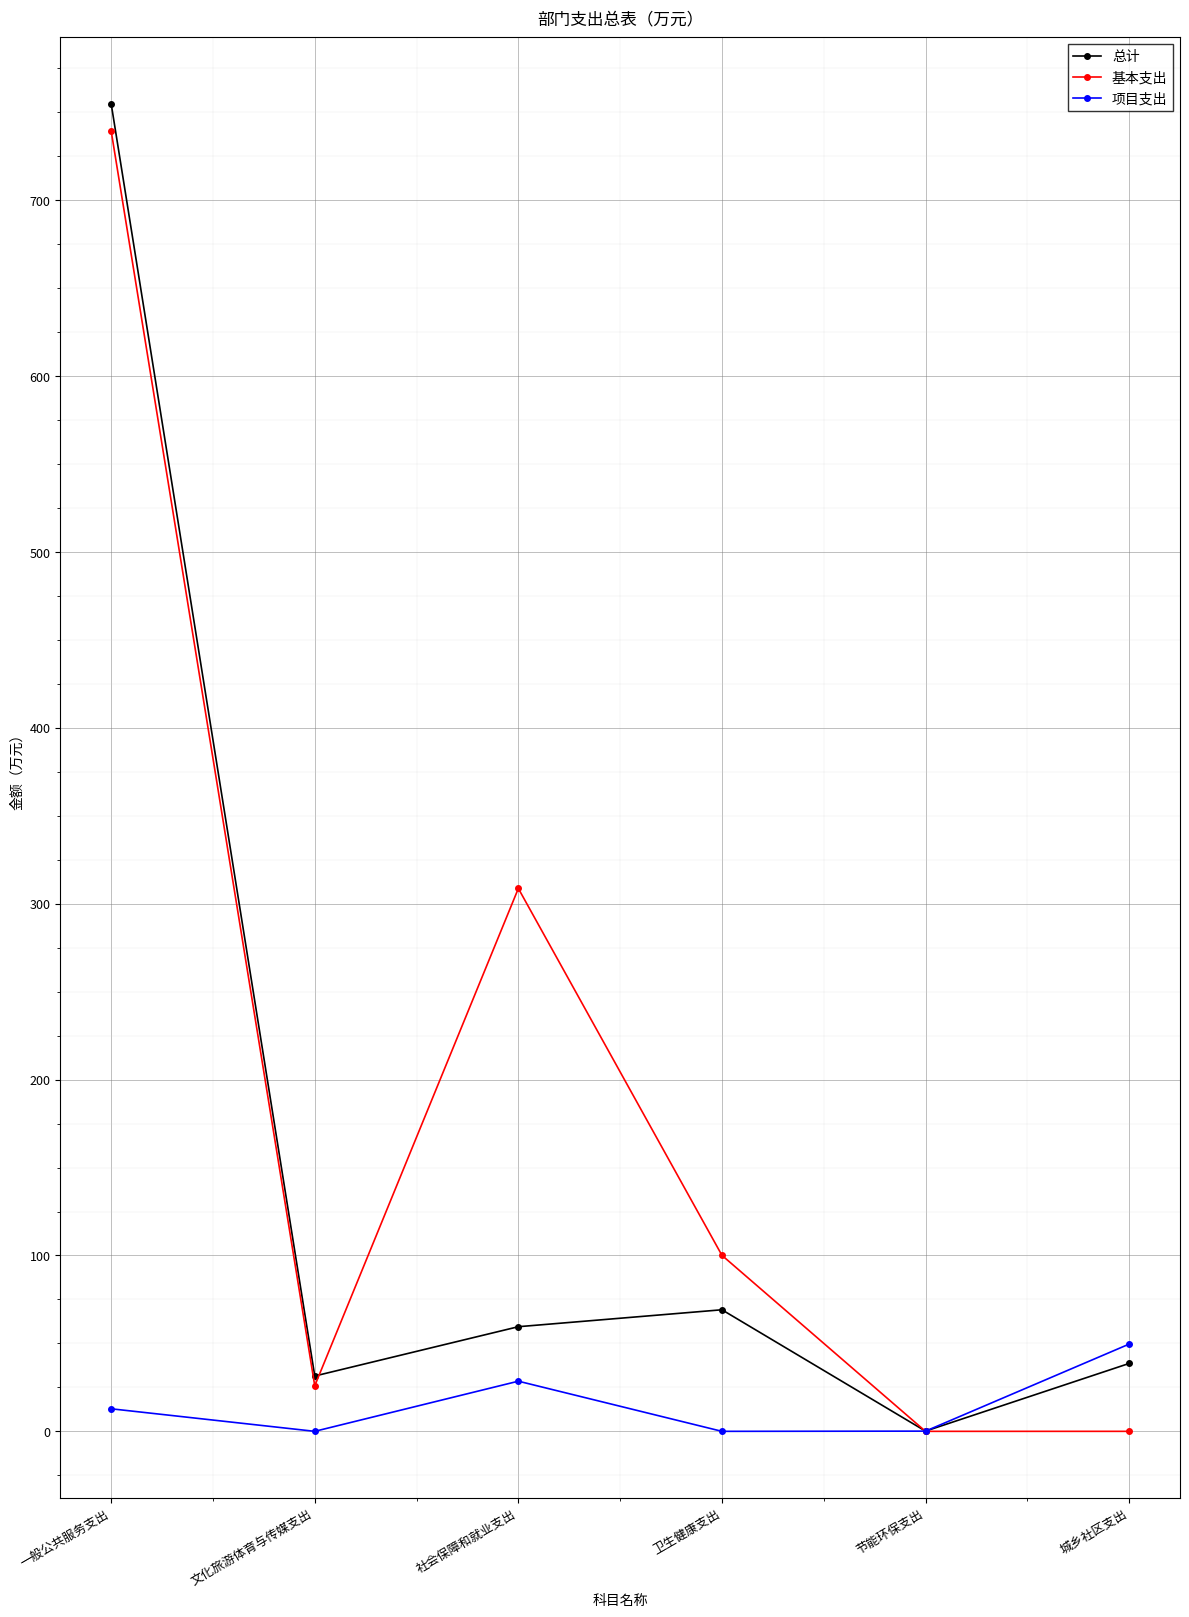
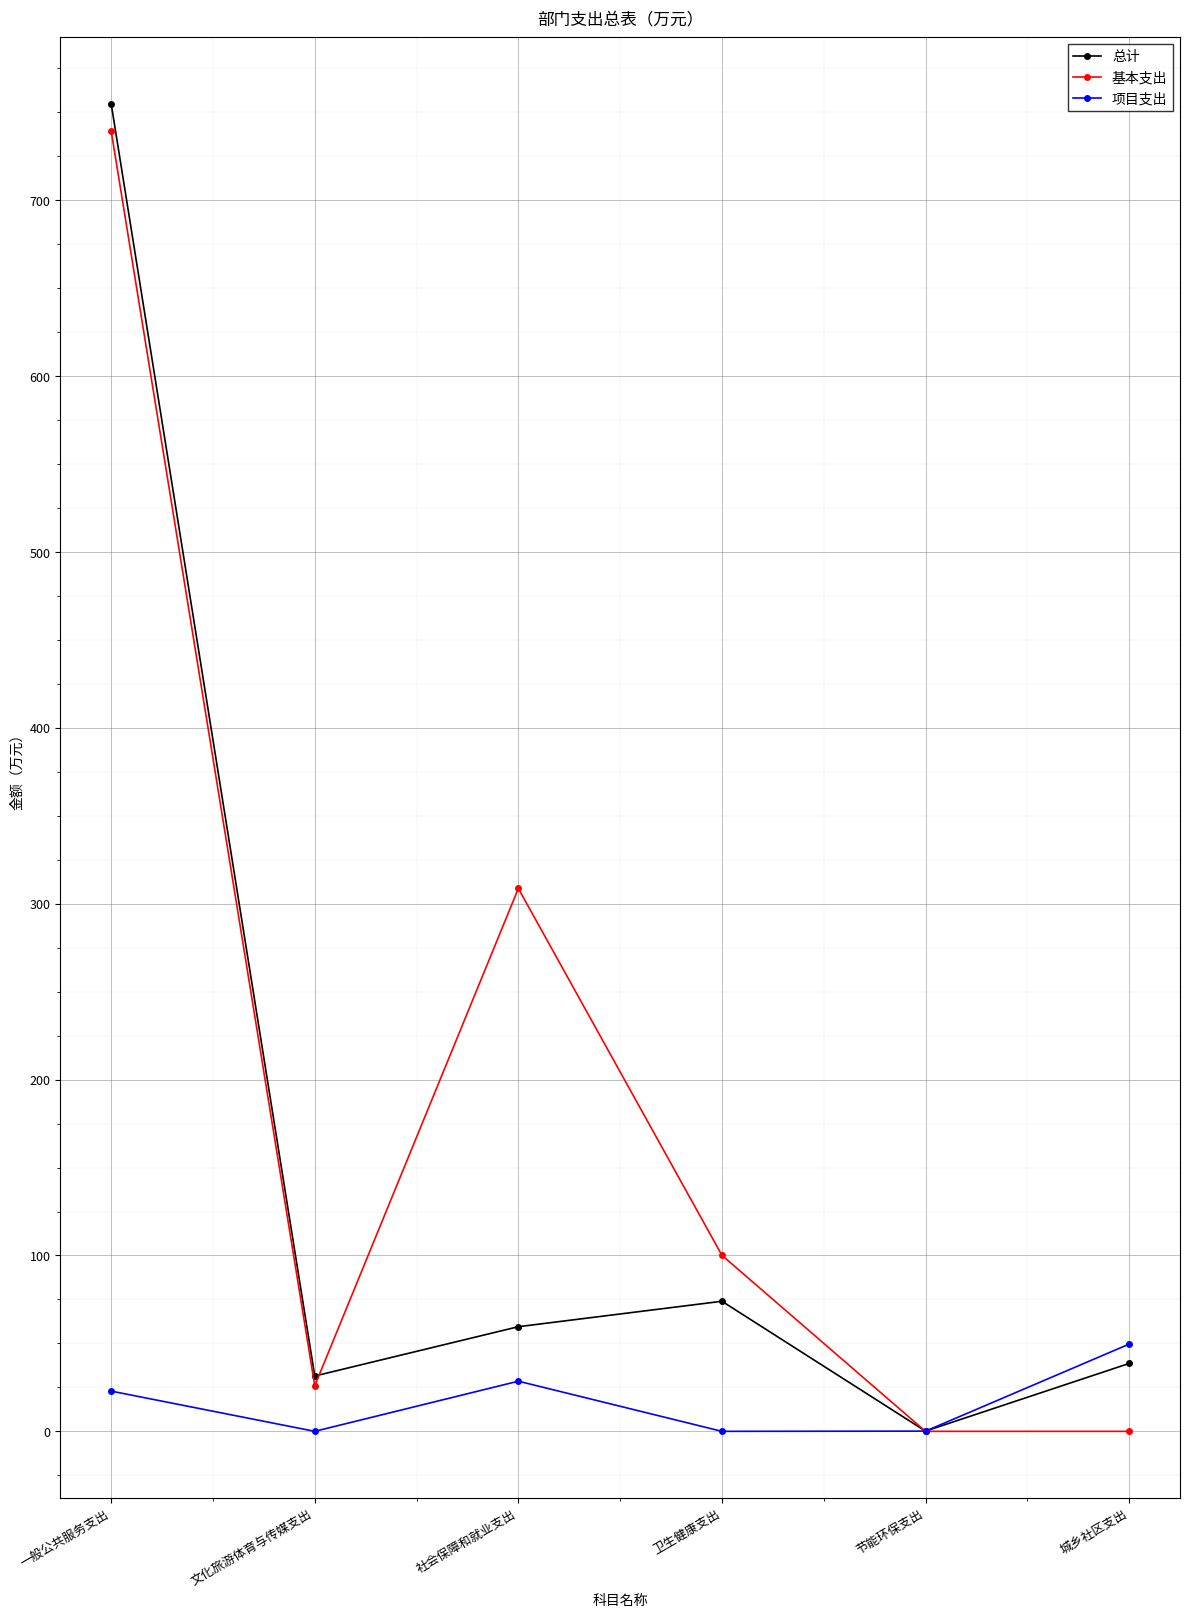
项目支出, 一般公共服务支出: 13 -> 23
总计, 卫生健康支出: 69 -> 74
